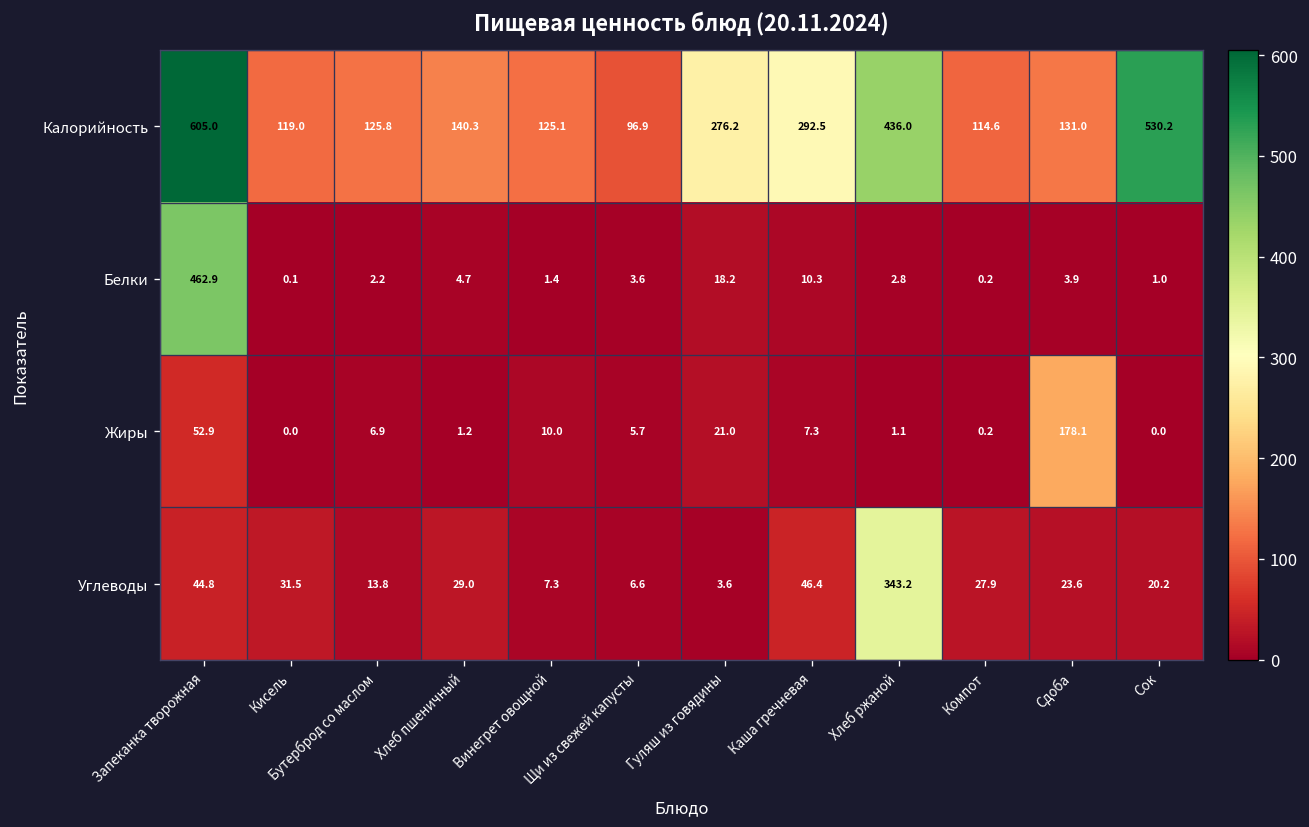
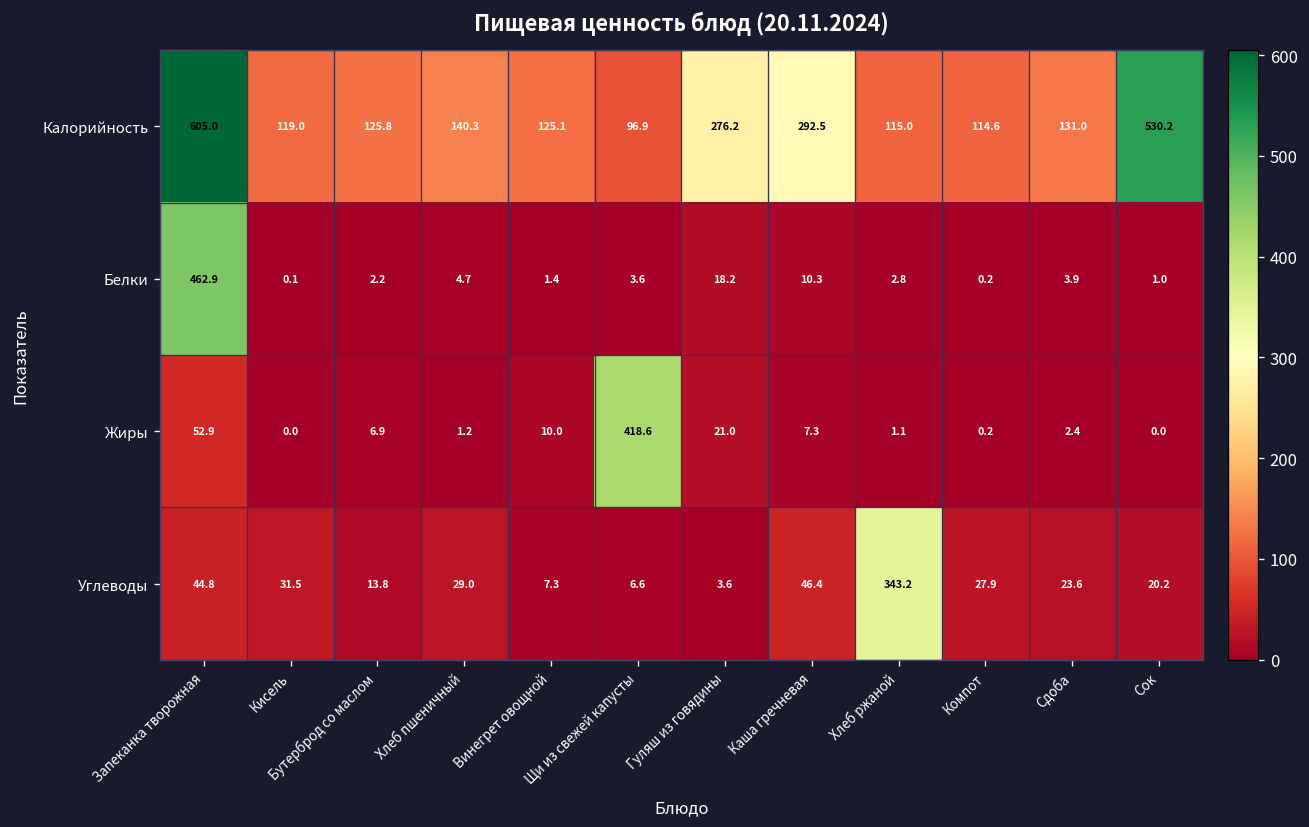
Калорийность, Хлеб ржаной: 436.0 -> 115.0
Жиры, Щи из свежей капусты: 5.7 -> 418.6
Жиры, Сдоба: 178.1 -> 2.4
